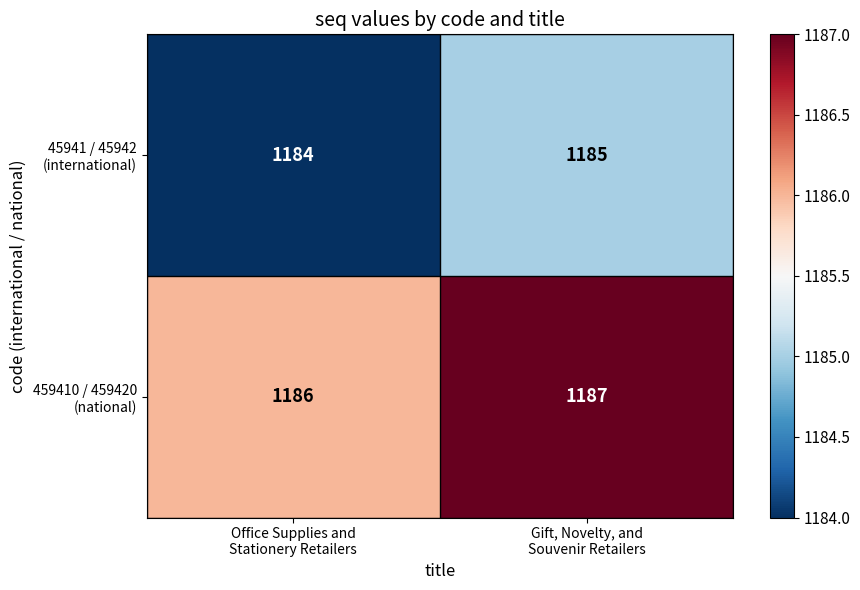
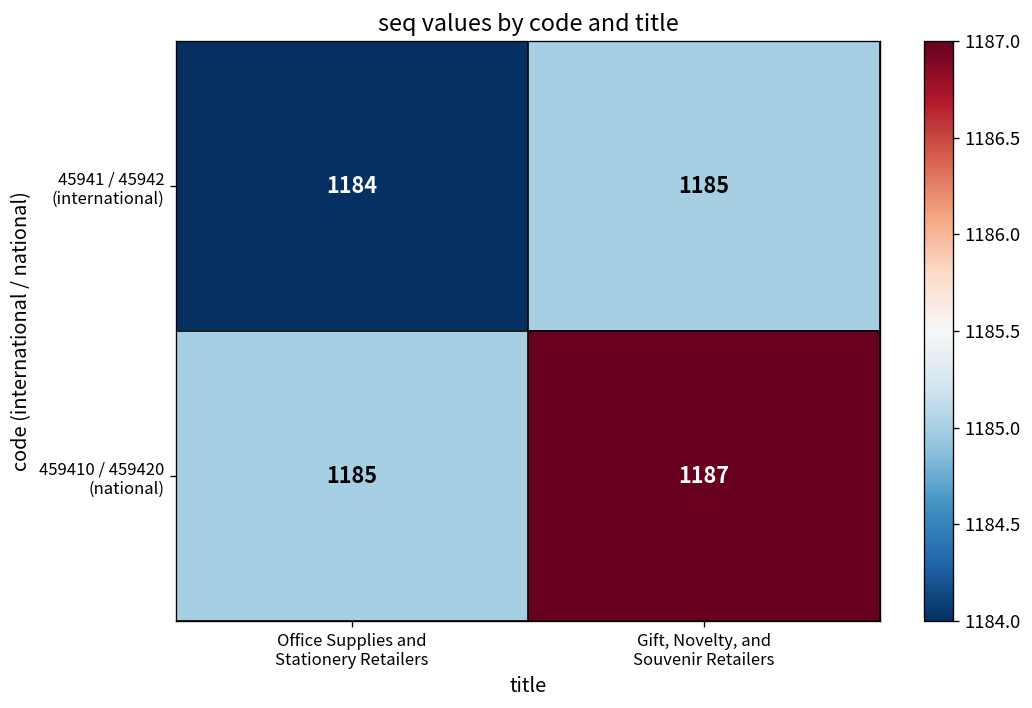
459410 / 459420 (national), Office Supplies and Stationery Retailers: 1186 -> 1185
